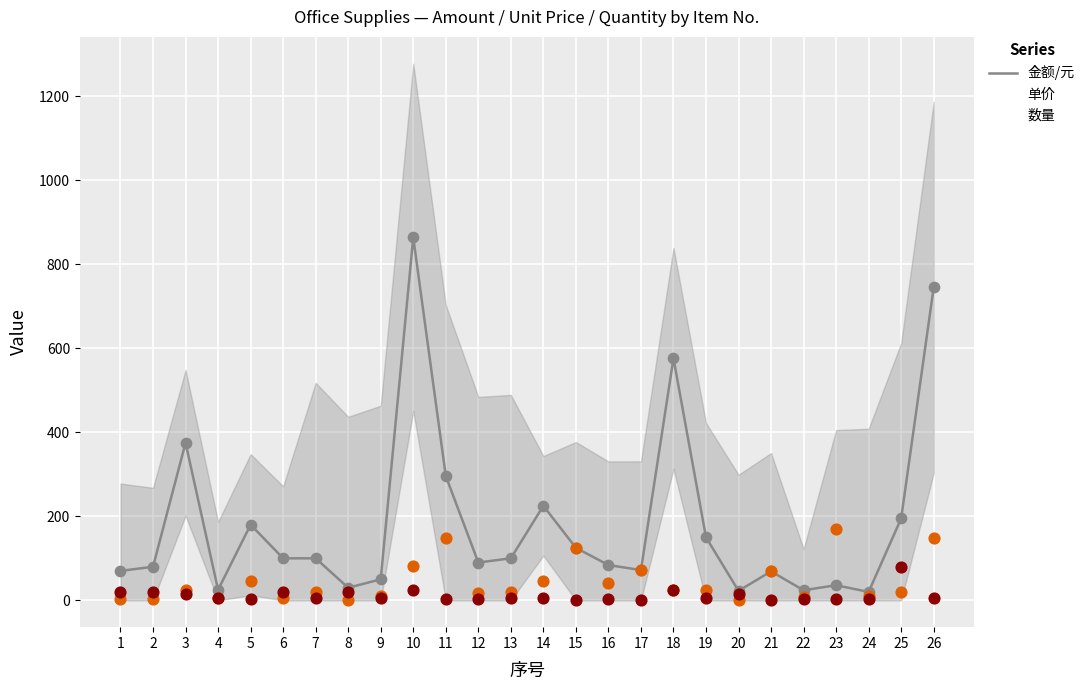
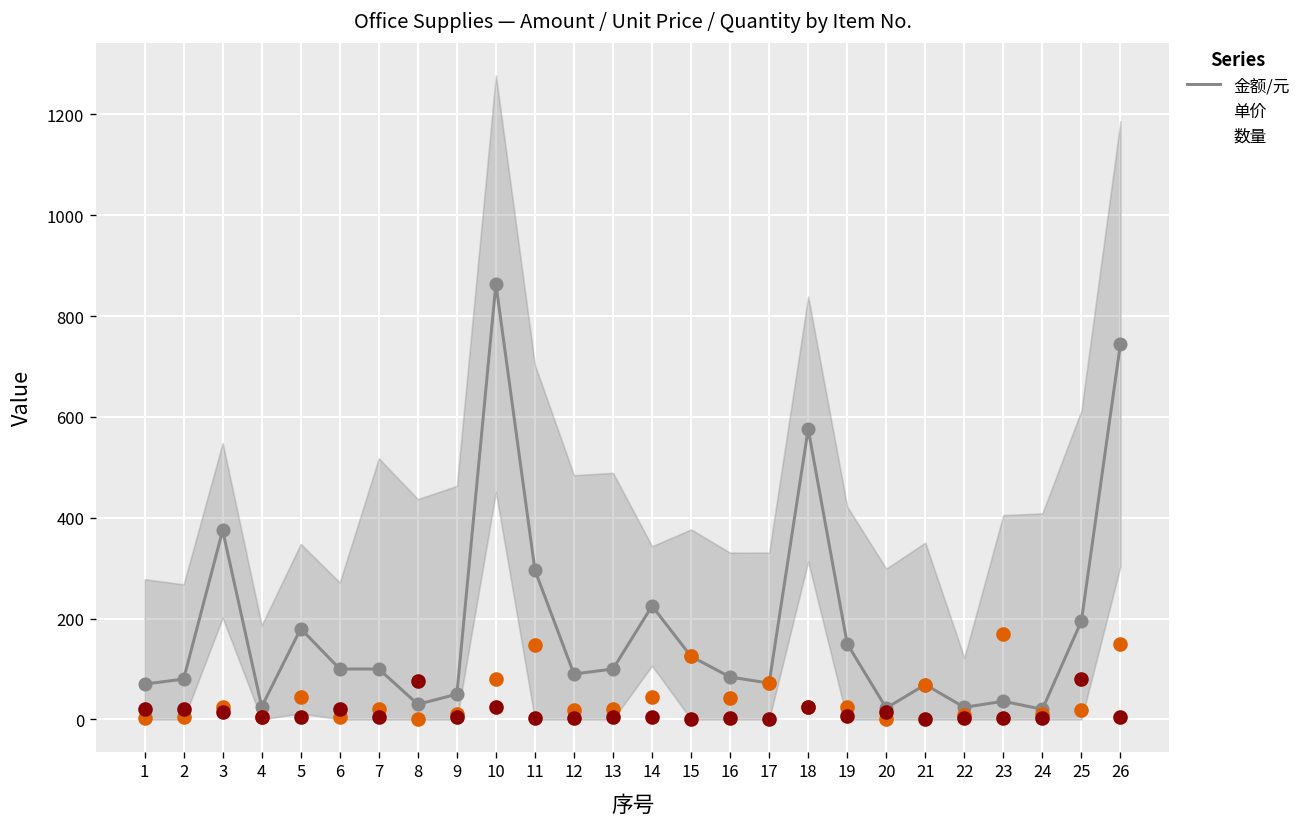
数量, 8: 20 -> 80
